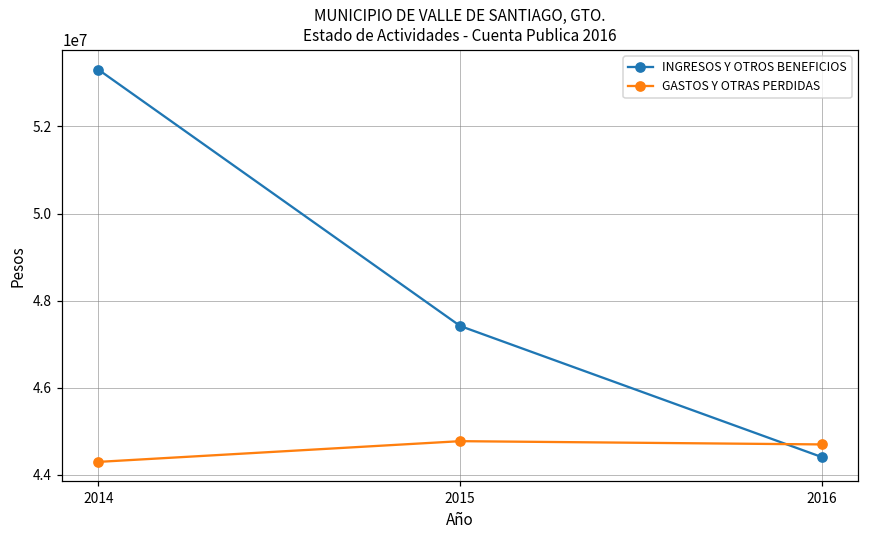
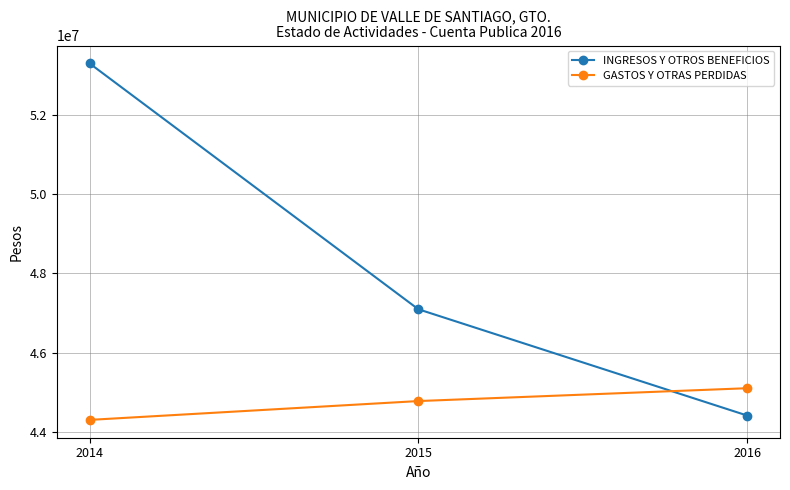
INGRESOS Y OTROS BENEFICIOS, 2015: 47400000 -> 47100000
GASTOS Y OTRAS PERDIDAS, 2016: 44700000 -> 45100000
